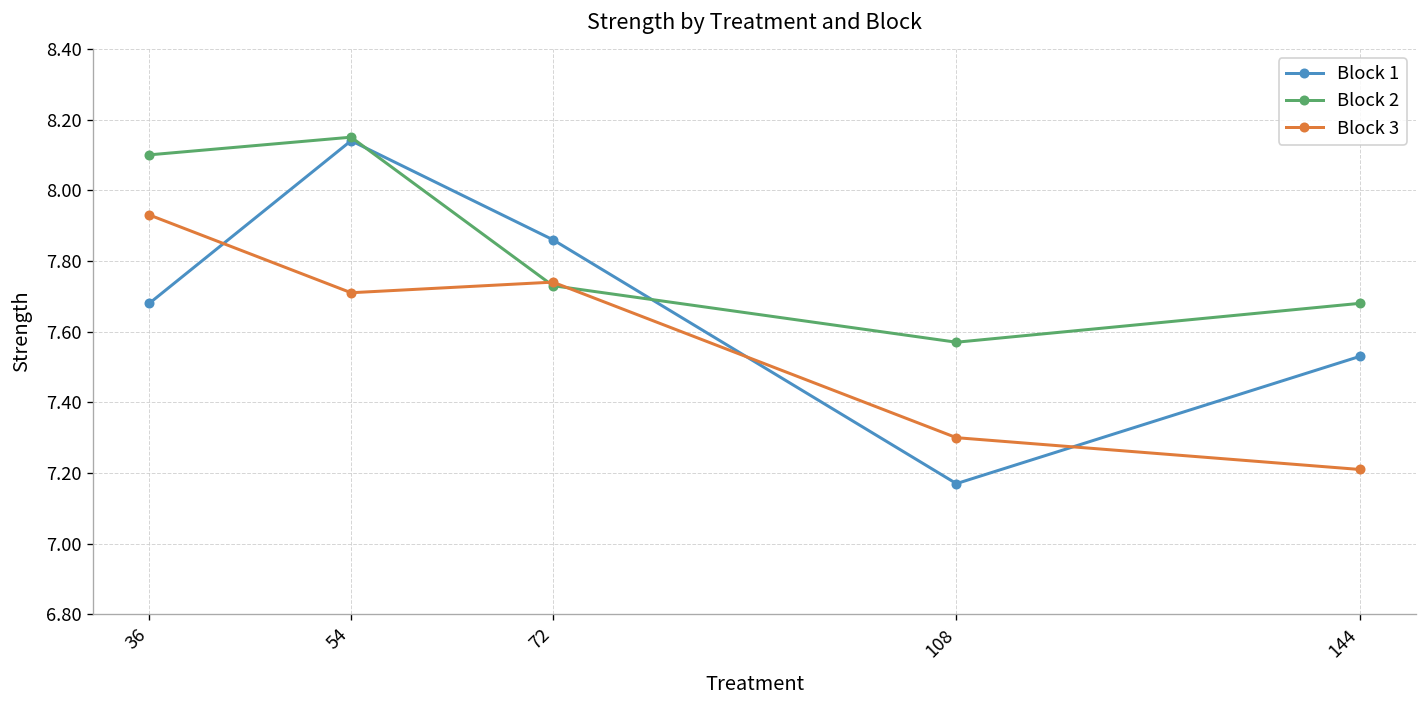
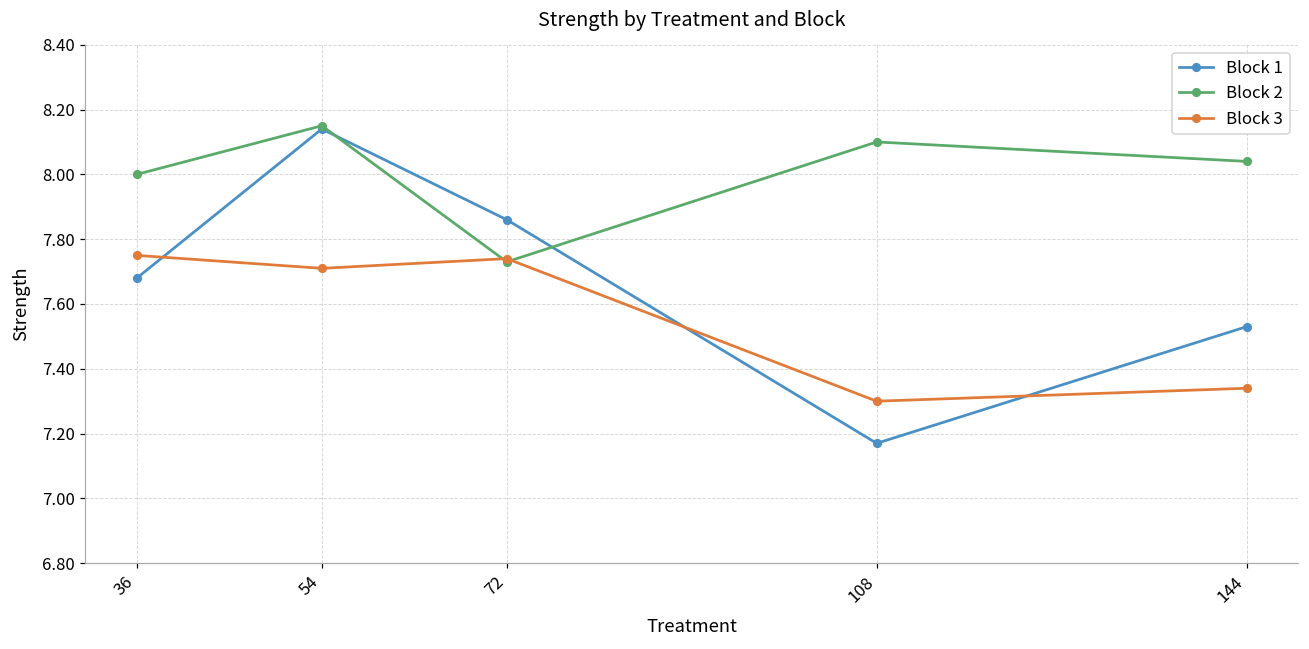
Block 2, 36: 8.1 -> 8.0
Block 3, 36: 7.93 -> 7.75
Block 2, 108: 7.57 -> 8.10
Block 2, 144: 7.68 -> 8.04
Block 3, 144: 7.21 -> 7.34
